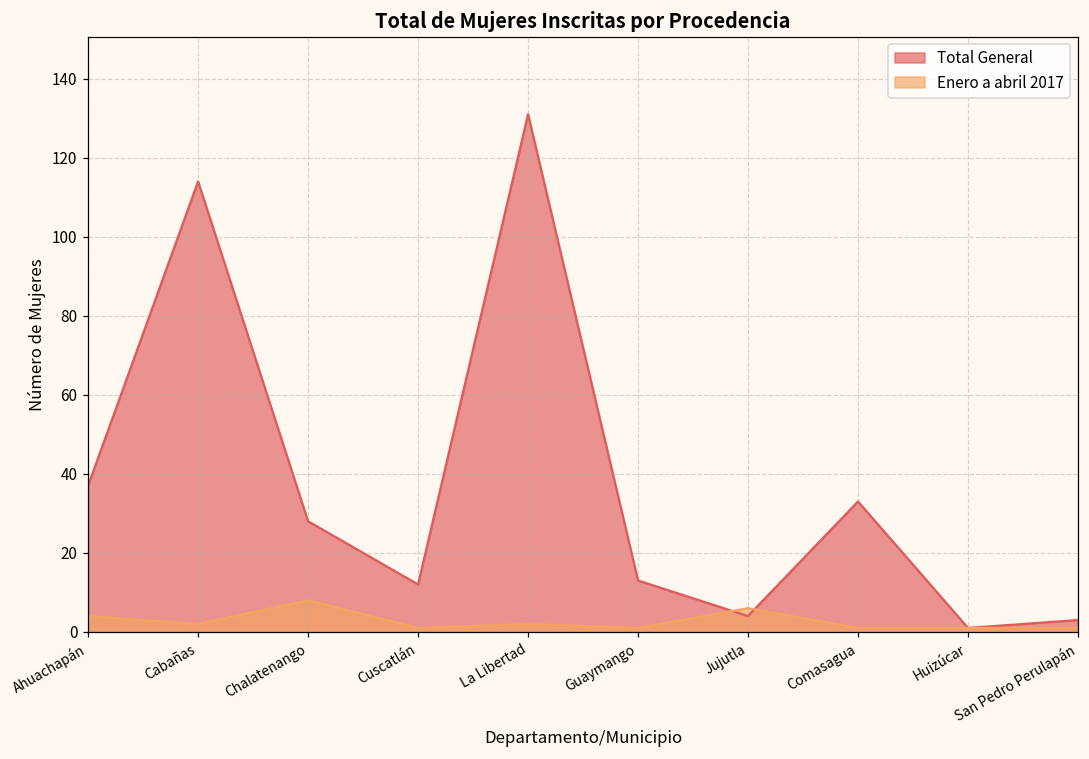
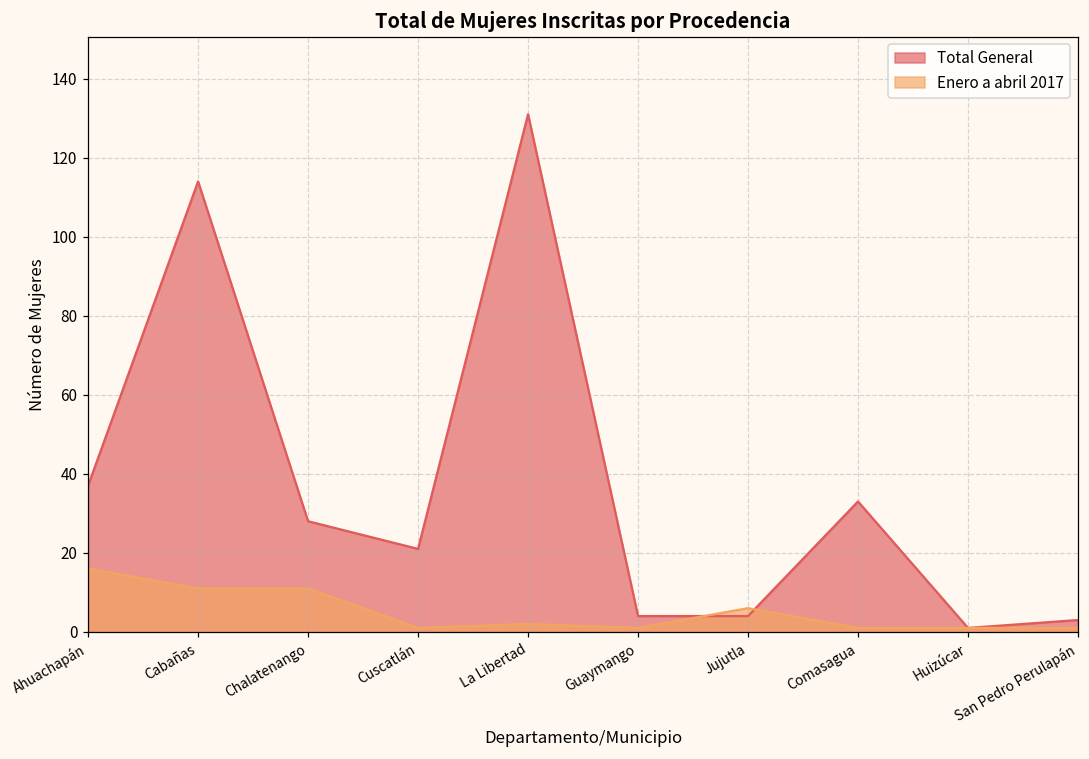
Enero a abril 2017, Ahuachapán: 4 -> 16
Enero a abril 2017, Cabañas: 2 -> 11
Enero a abril 2017, Chalatenango: 8 -> 11
Total General, Cuscatlán: 12 -> 21
Total General, Guaymango: 13 -> 4
